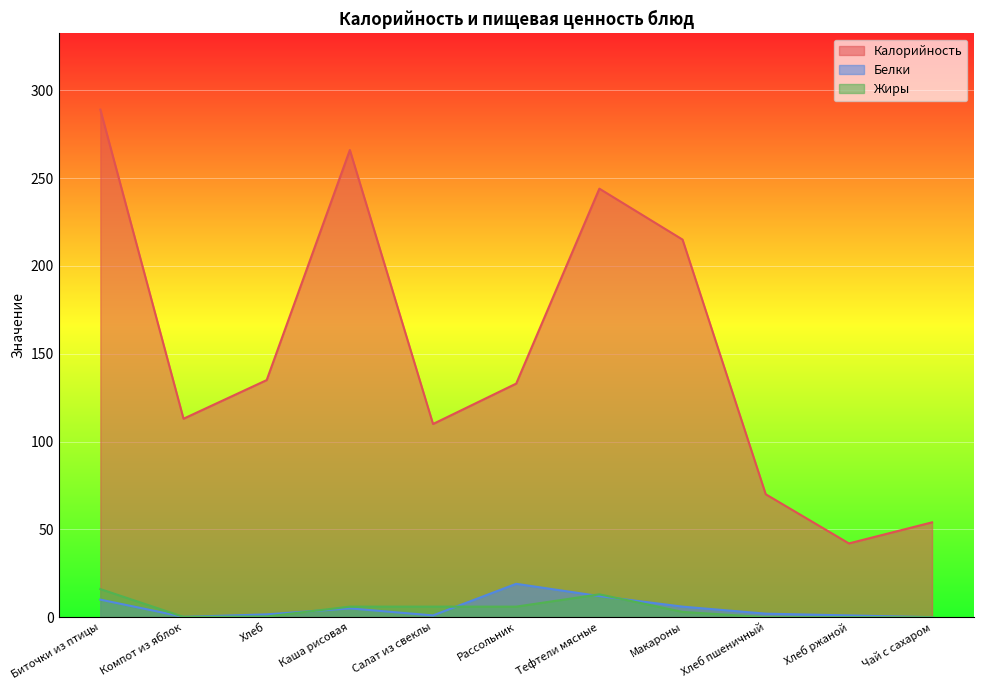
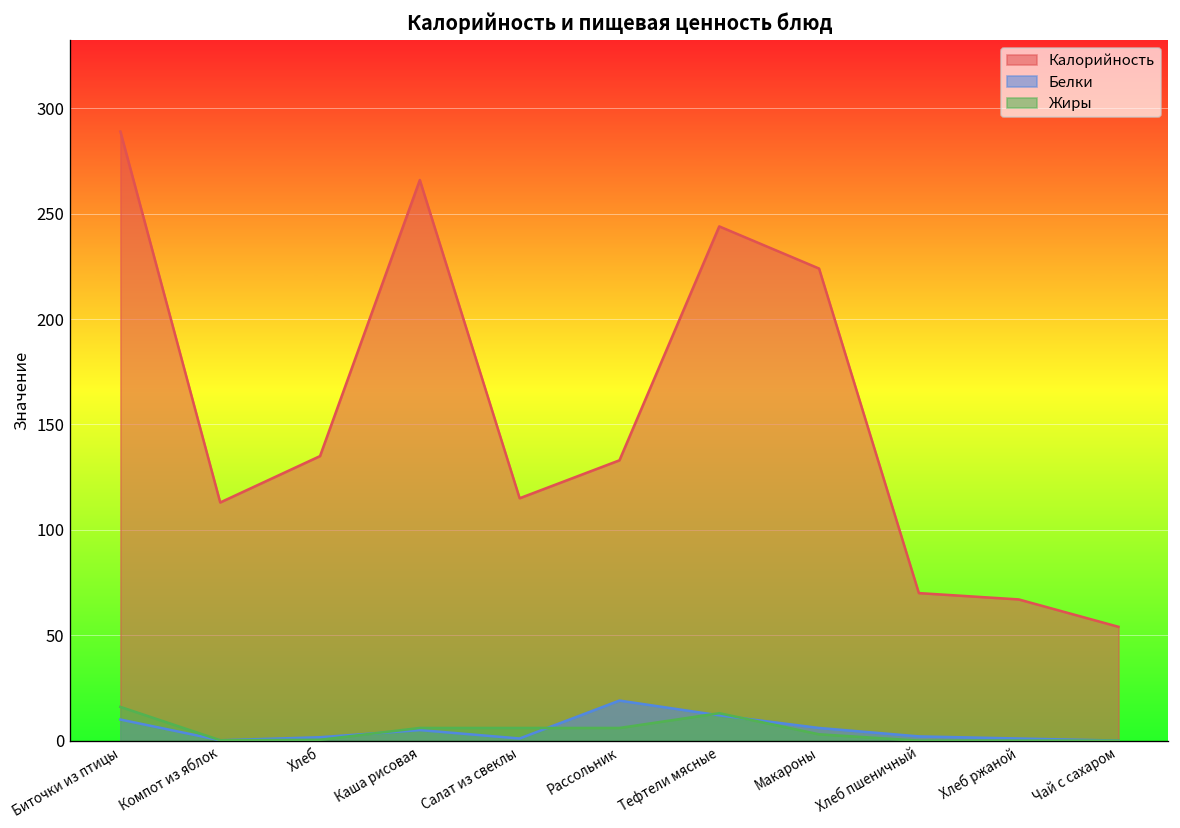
Калорийность, Салат из свеклы: 110 -> 115
Калорийность, Макароны: 215 -> 224
Калорийность, Хлеб ржаной: 42 -> 67
